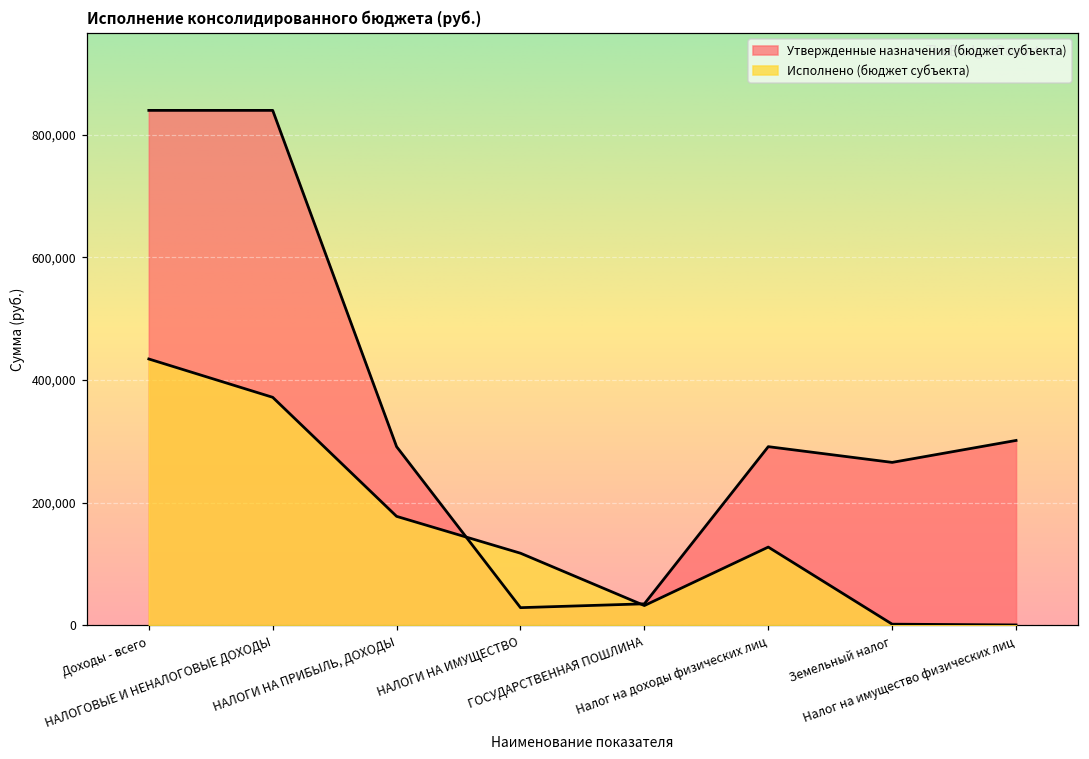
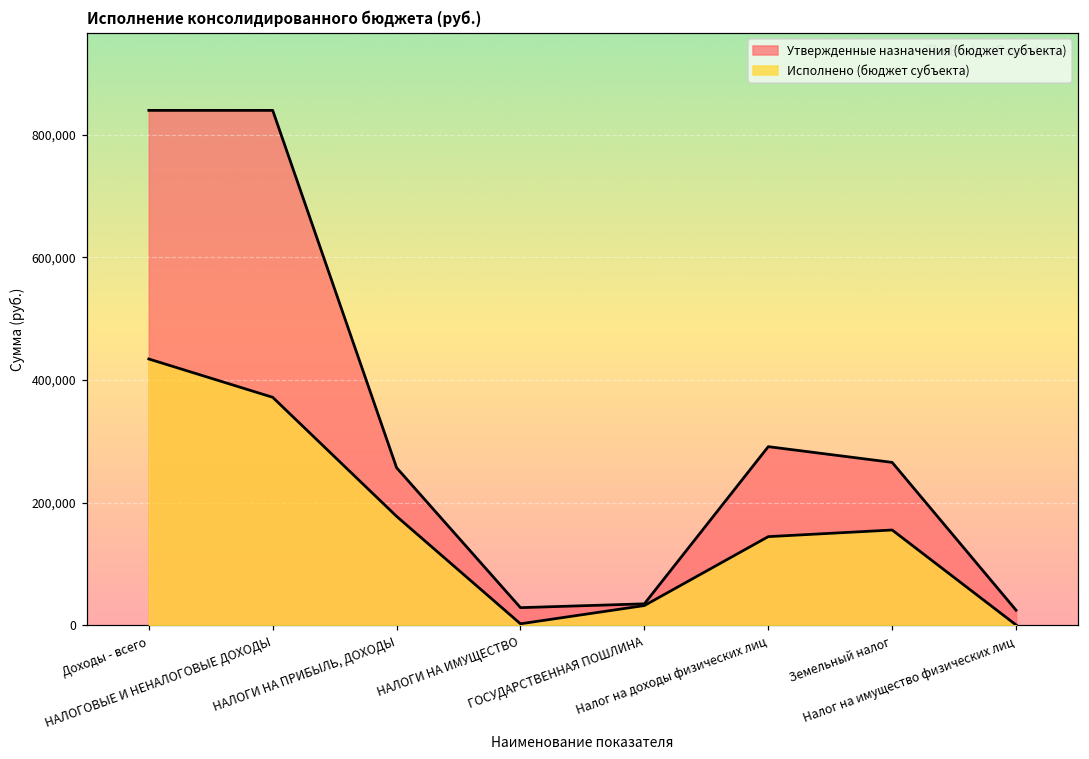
Утвержденные назначения (бюджет субъекта), НАЛОГИ НА ПРИБЫЛЬ, ДОХОДЫ: 290,000 -> 260,000
Исполнено (бюджет субъекта), НАЛОГИ НА ИМУЩЕСТВО: 120,000 -> 0
Исполнено (бюджет субъекта), Налог на доходы физических лиц: 130,000 -> 140,000
Исполнено (бюджет субъекта), Земельный налог: 0 -> 160,000
Утвержденные назначения (бюджет субъекта), Налог на имущество физических лиц: 300,000 -> 20,000
